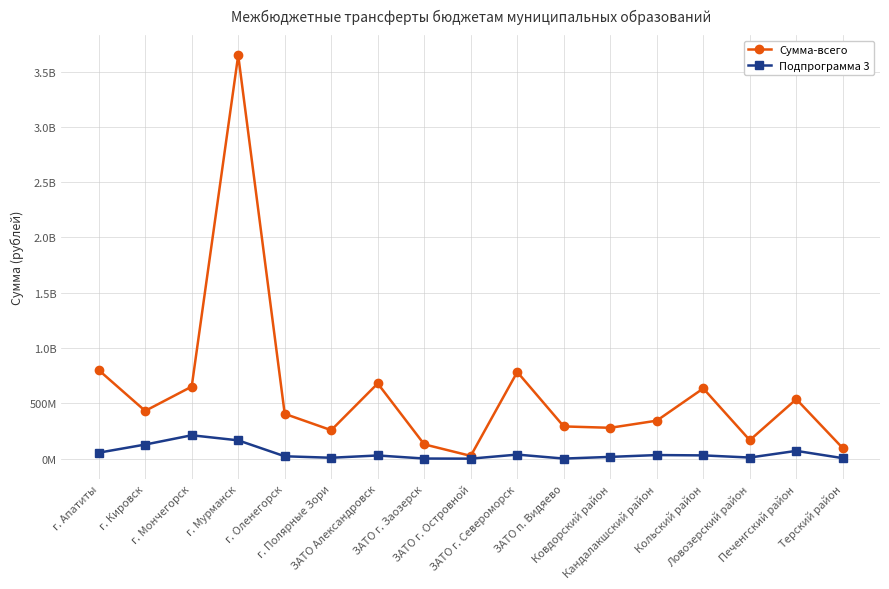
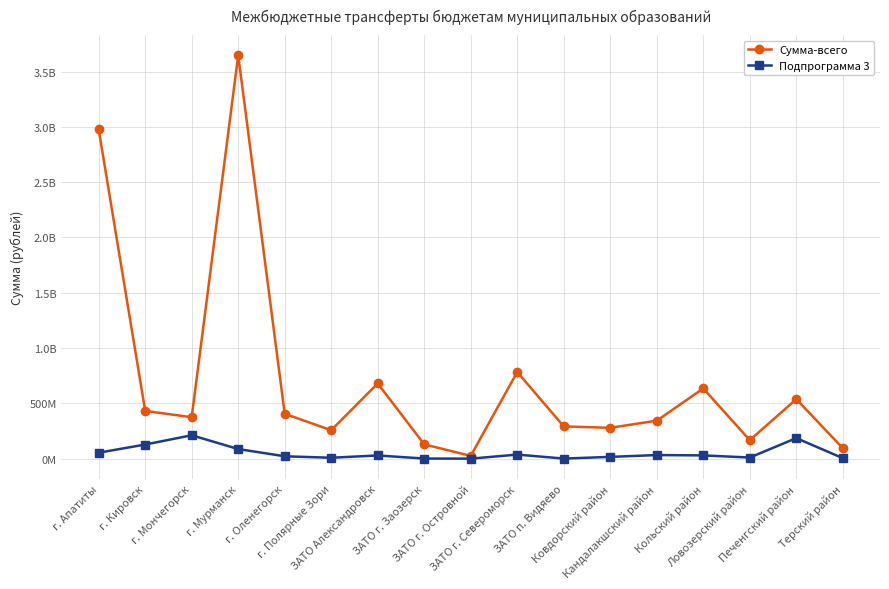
Сумма-всего, г. Апатиты: 800000000 -> 2980000000
Сумма-всего, г. Мончегорск: 650000000 -> 380000000
Подпрограмма 3, г. Мурманск: 170000000 -> 90000000
Подпрограмма 3, Печенгский район: 70000000 -> 190000000
